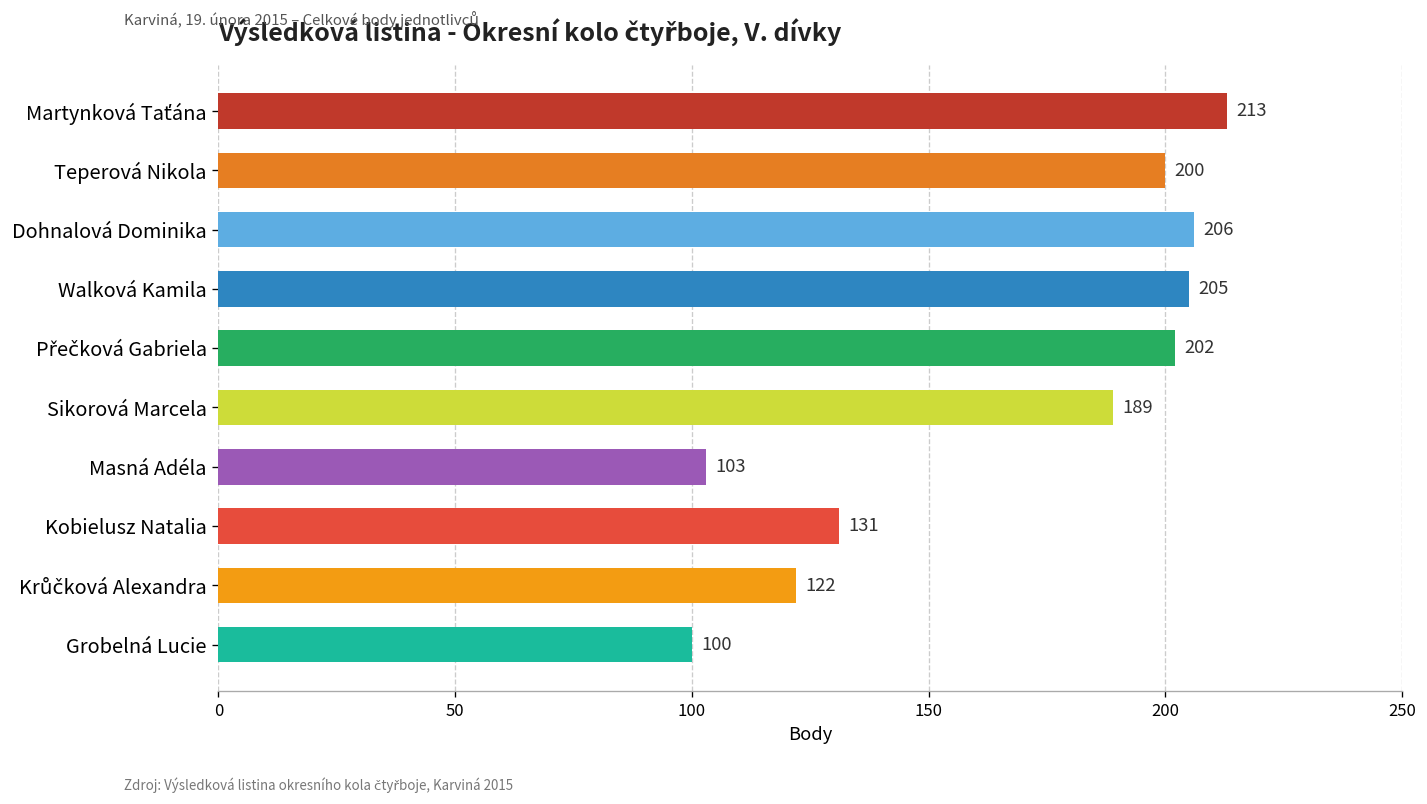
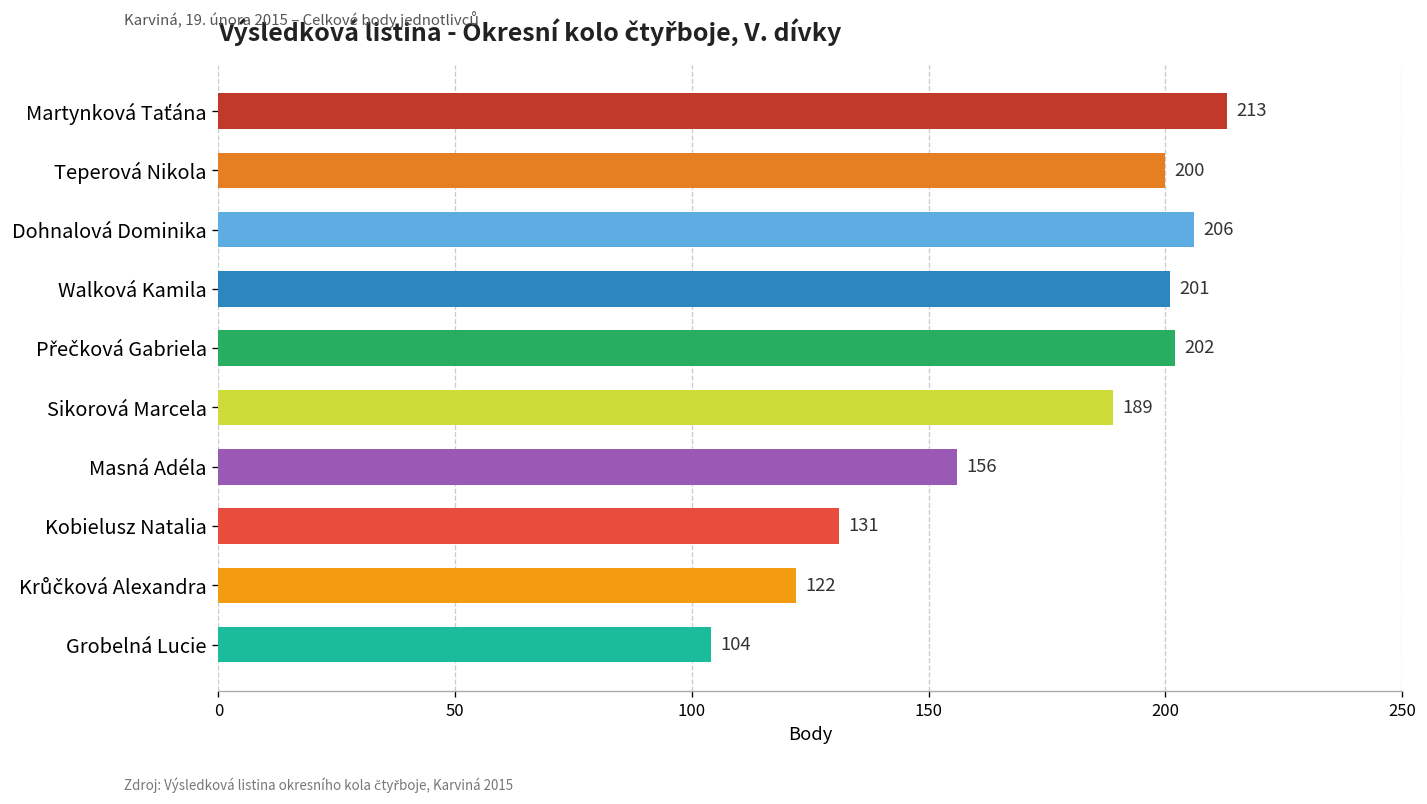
Walková Kamila: 205 -> 201
Masná Adéla: 103 -> 156
Grobelná Lucie: 100 -> 104
